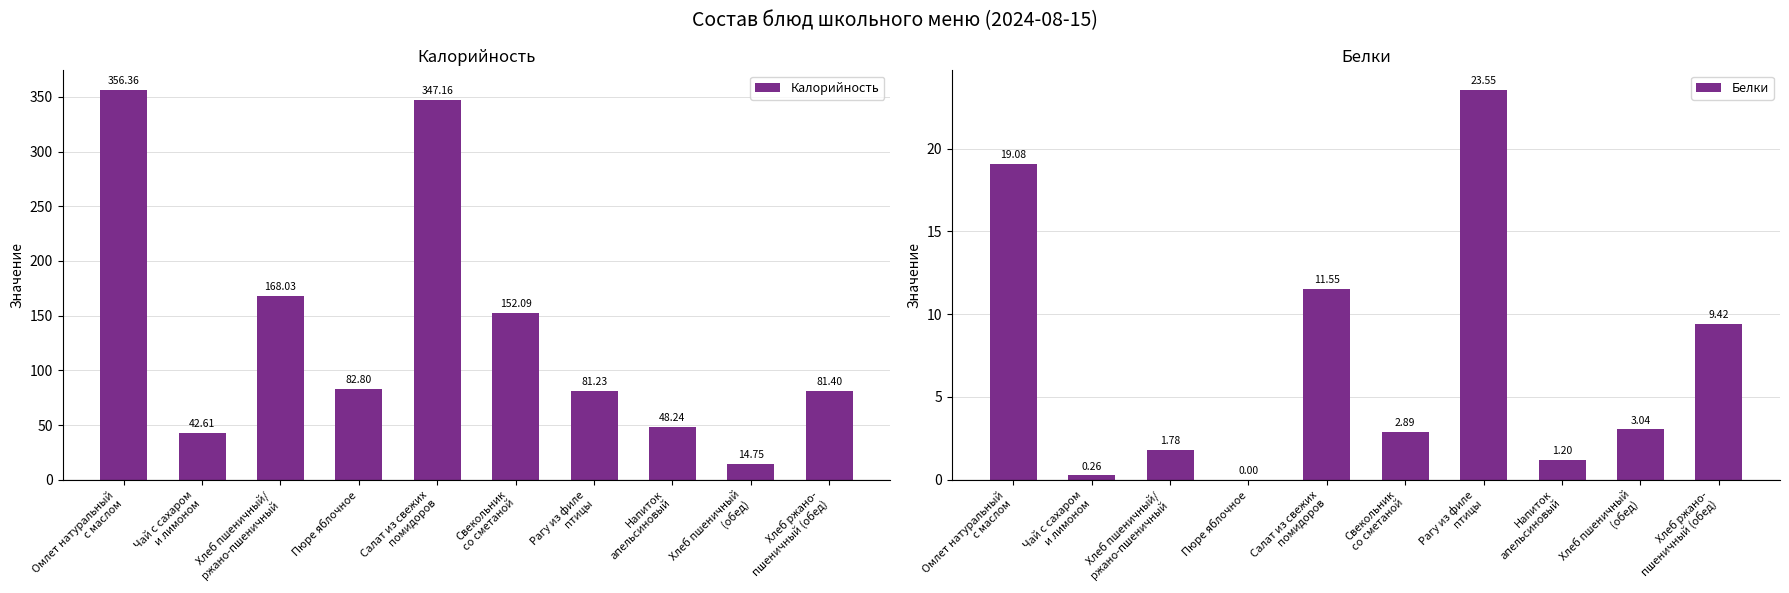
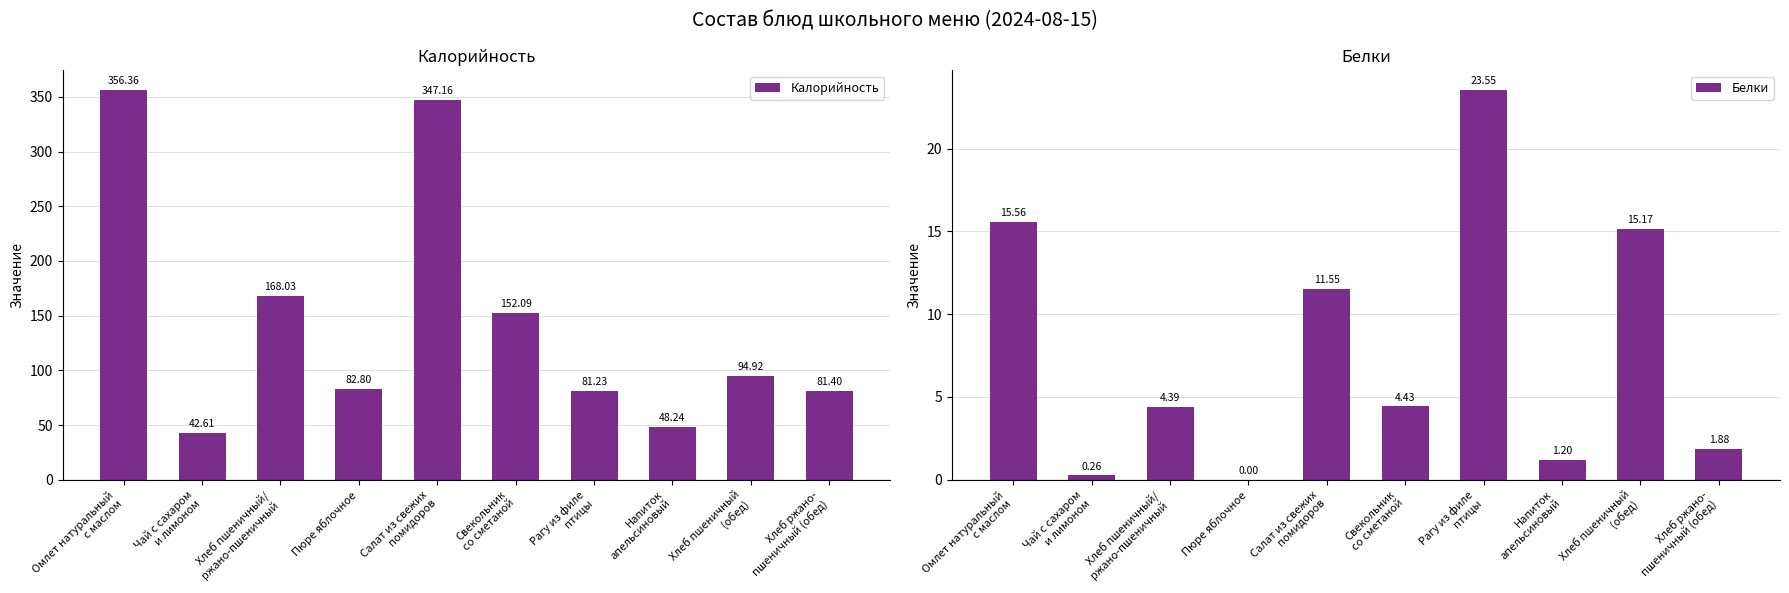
Калорийность, Хлеб пшеничный (обед): 14.75 -> 94.92
Белки, Омлет натуральный с маслом: 19.08 -> 15.56
Белки, Хлеб пшеничный/ ржано-пшеничный: 1.78 -> 4.39
Белки, Свекольник со сметаной: 2.89 -> 4.43
Белки, Хлеб пшеничный (обед): 3.04 -> 15.17
Белки, Хлеб ржано- пшеничный (обед): 9.42 -> 1.88
